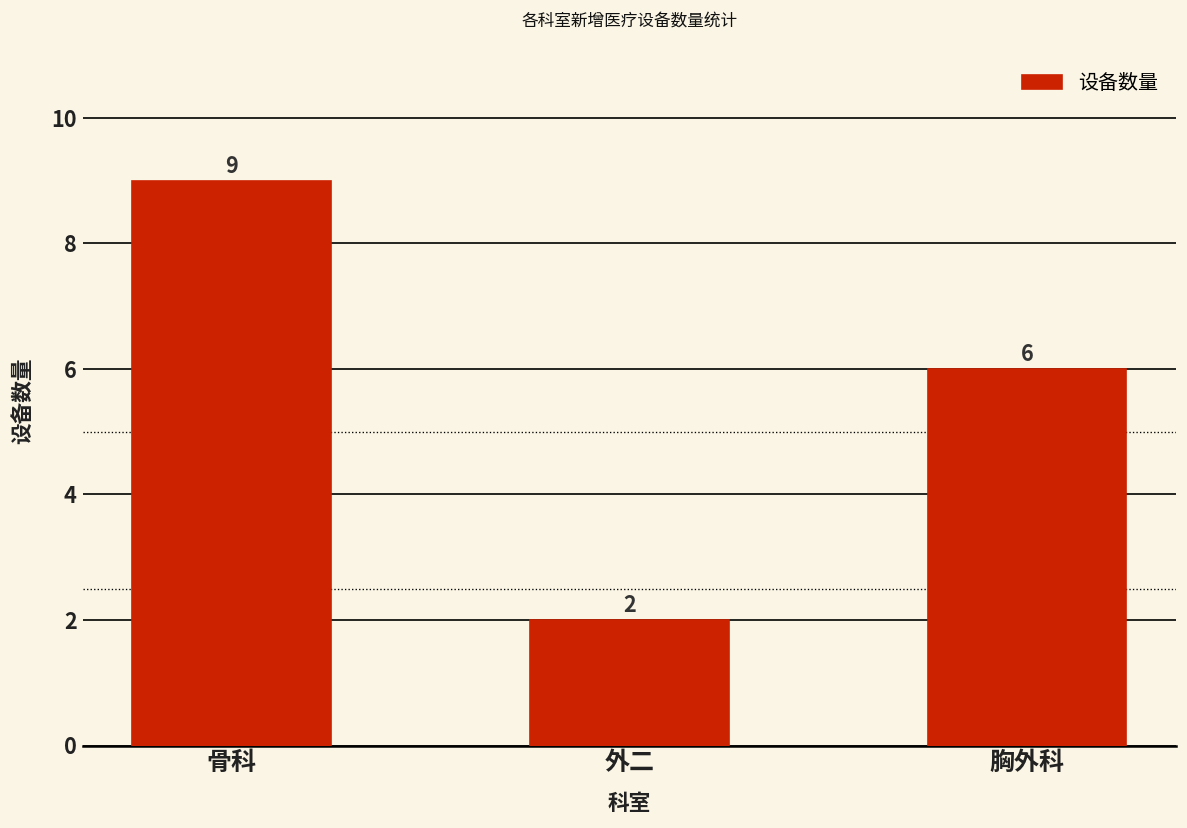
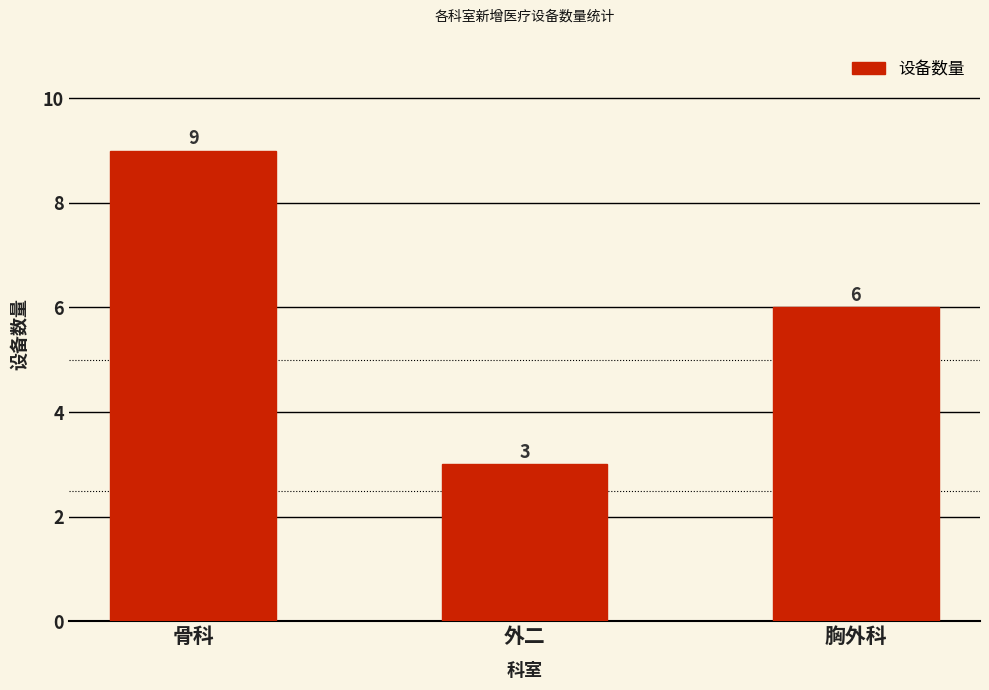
外二: 2 -> 3
